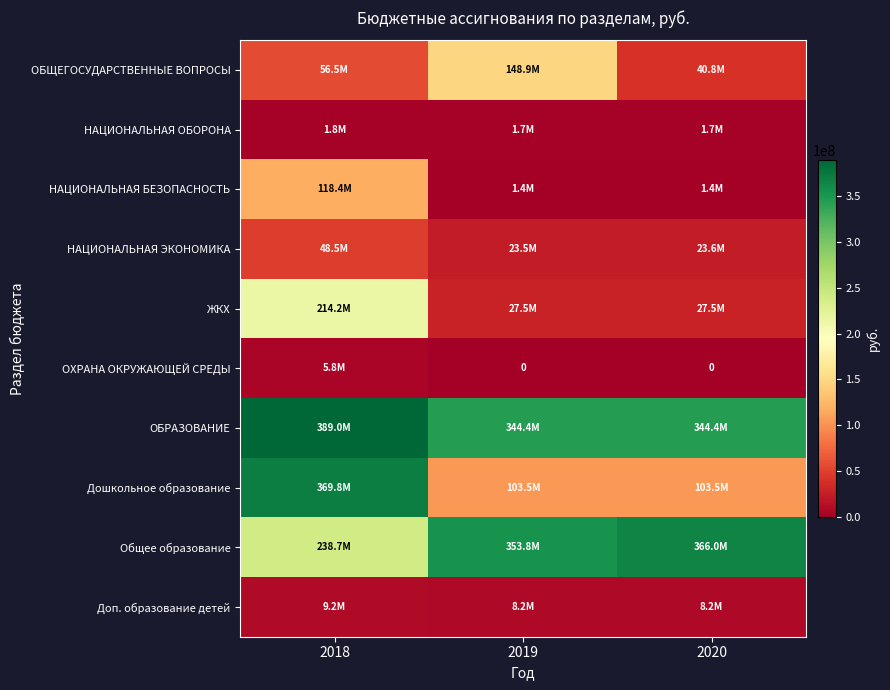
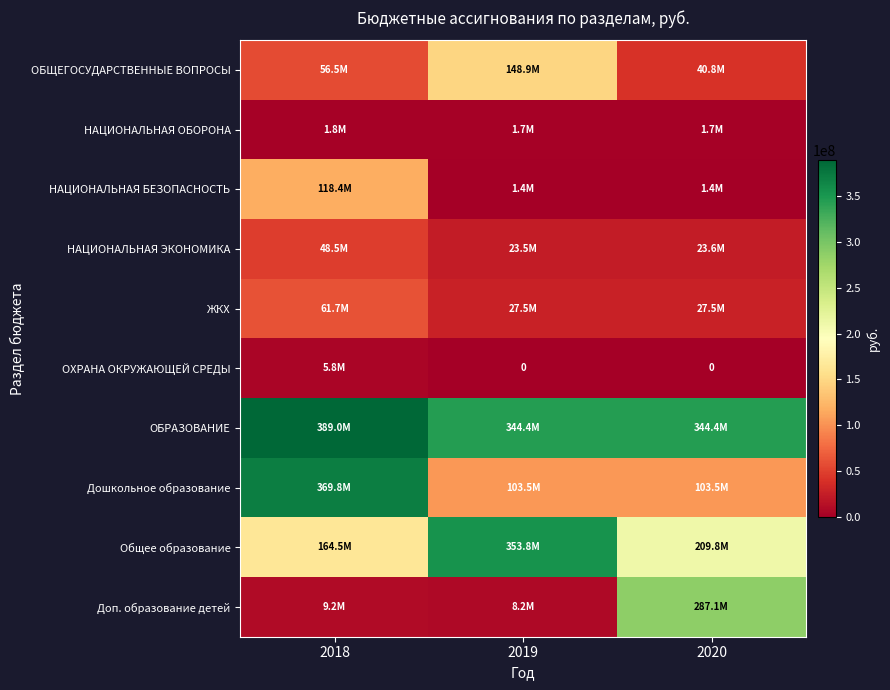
ЖКХ, 2018: 214.2M -> 61.7M
Общее образование, 2018: 238.7M -> 164.5M
Общее образование, 2020: 366.0M -> 209.8M
Доп. образование детей, 2020: 8.2M -> 287.1M
